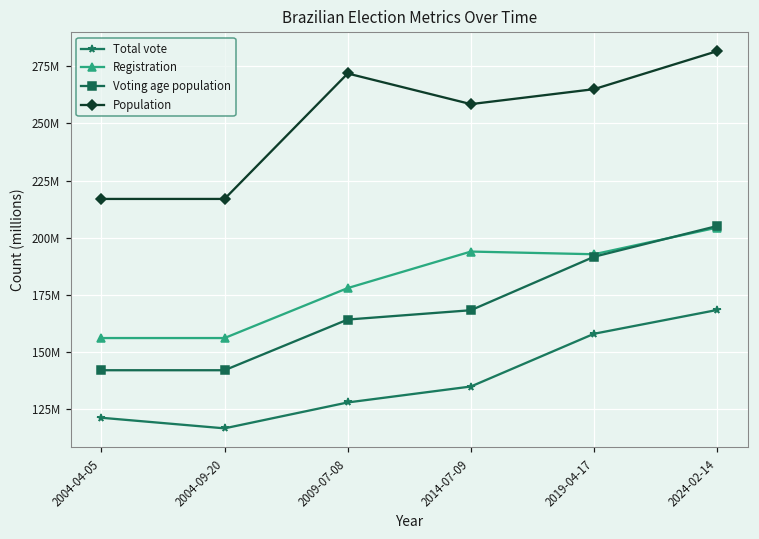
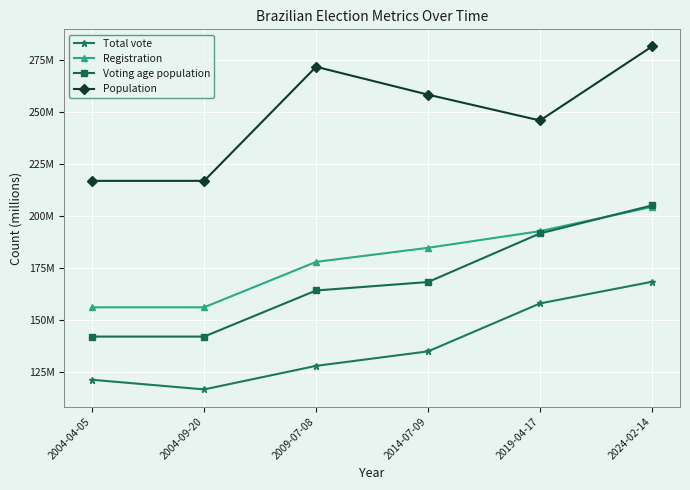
Registration, 2014-07-09: 194000000 -> 185000000
Population, 2019-04-17: 265000000 -> 246000000
